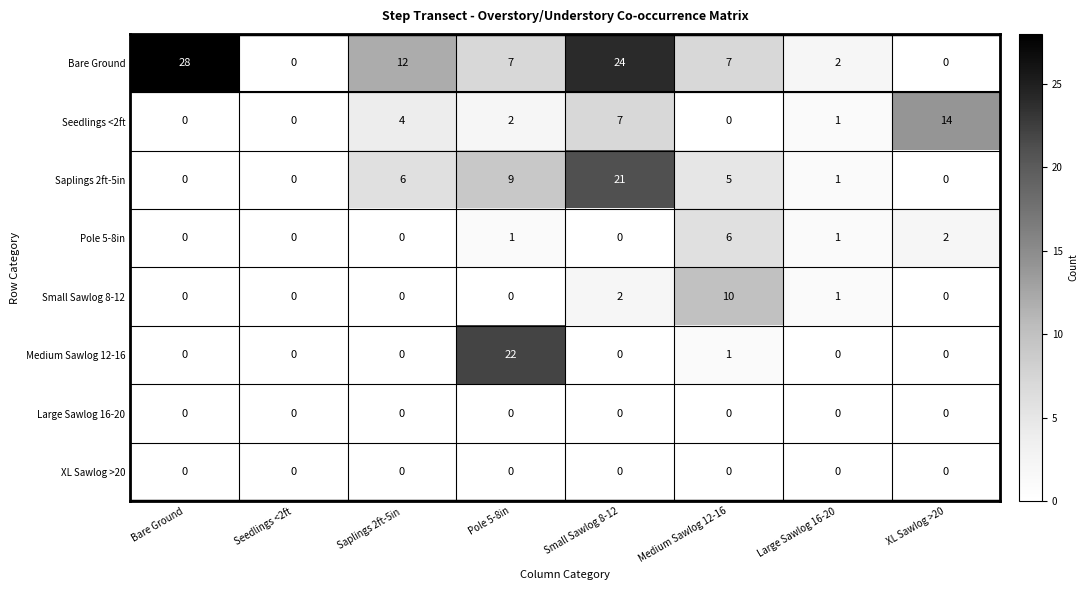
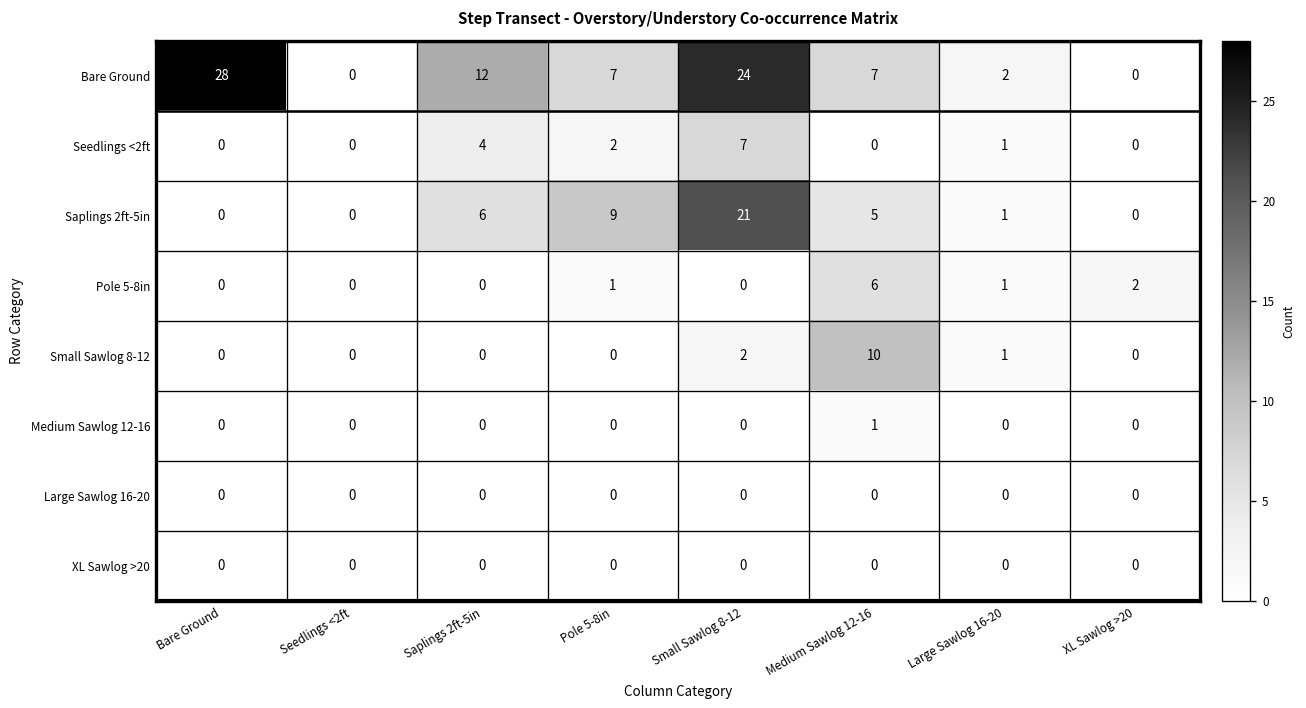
Seedlings <2ft, XL Sawlog >20: 14 -> 0
Medium Sawlog 12-16, Pole 5-8in: 22 -> 0
